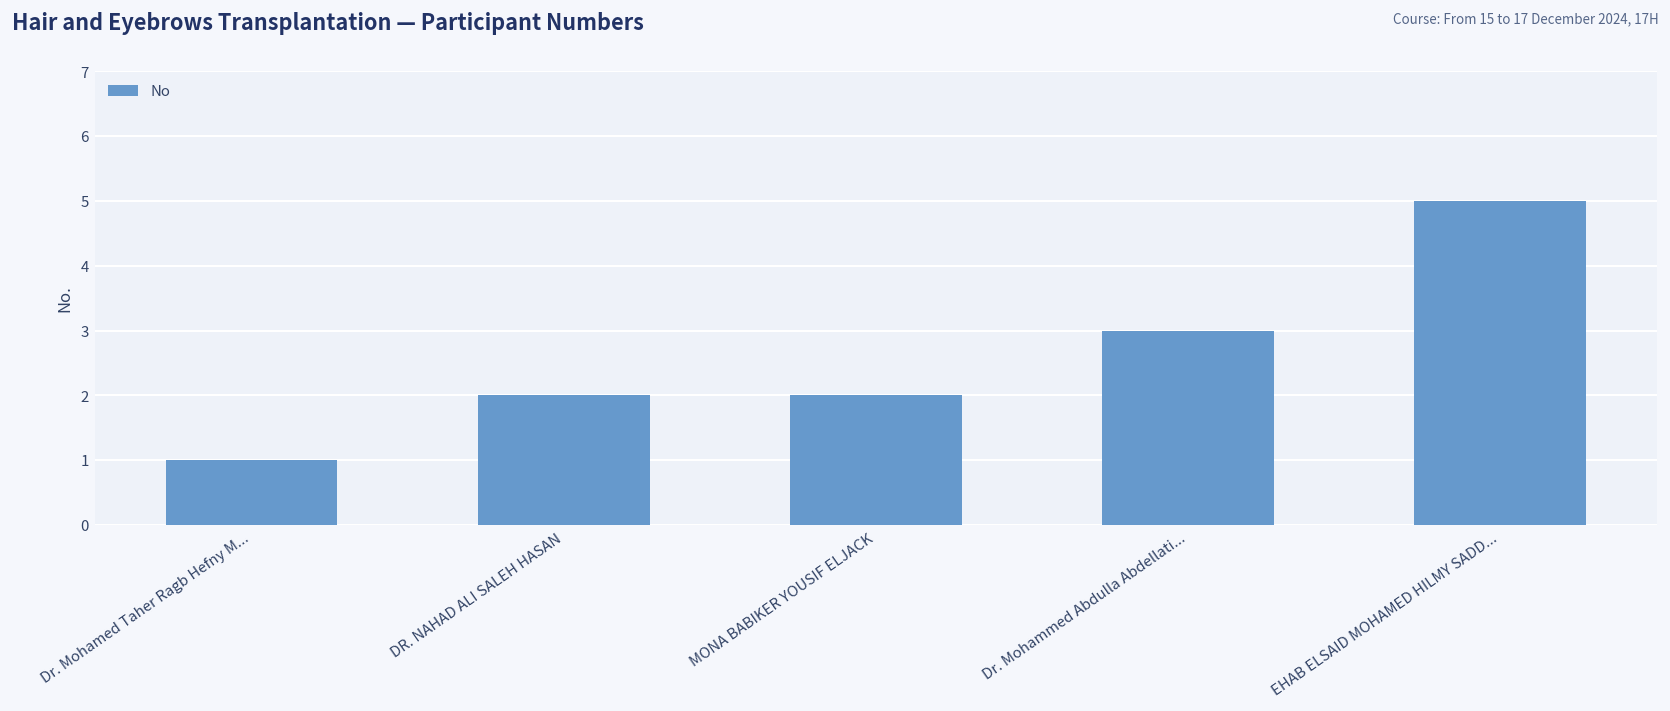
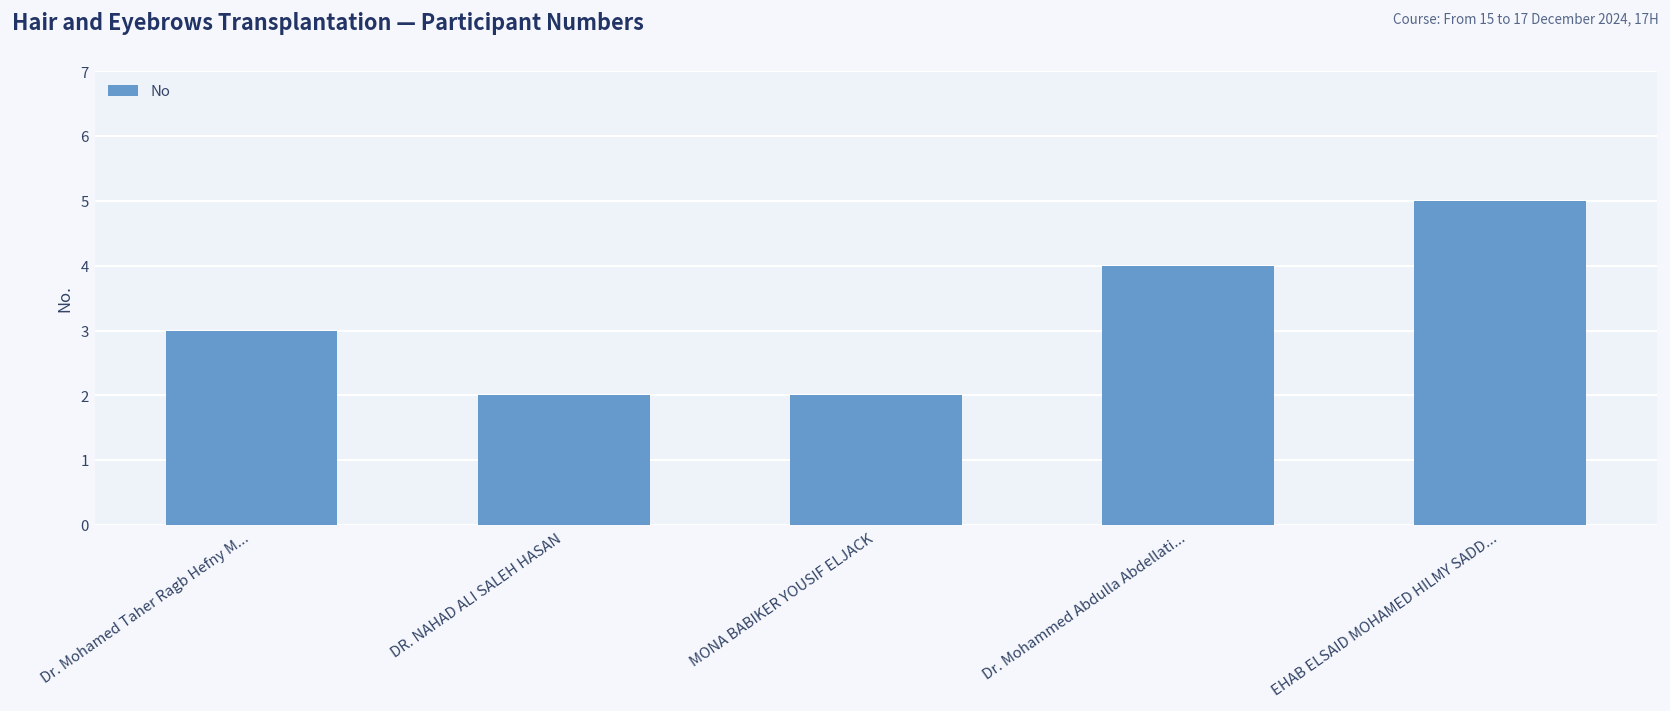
Dr. Mohamed Taher Ragb Hefny M...: 1 -> 3
Dr. Mohammed Abdulla Abdellati...: 3 -> 4
